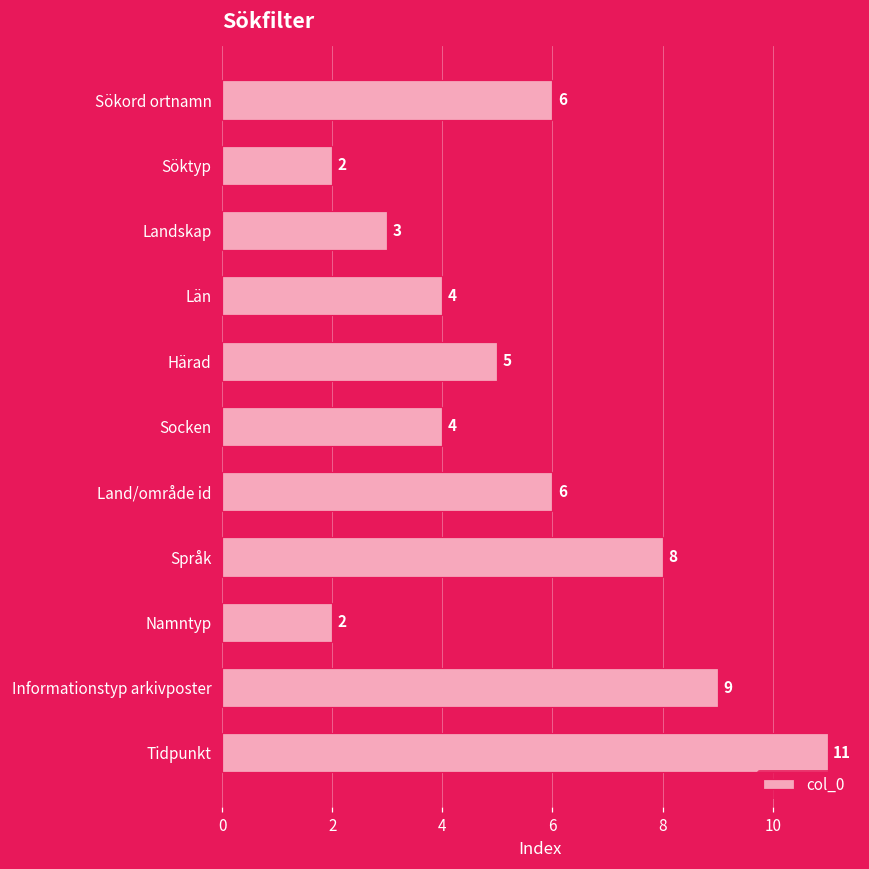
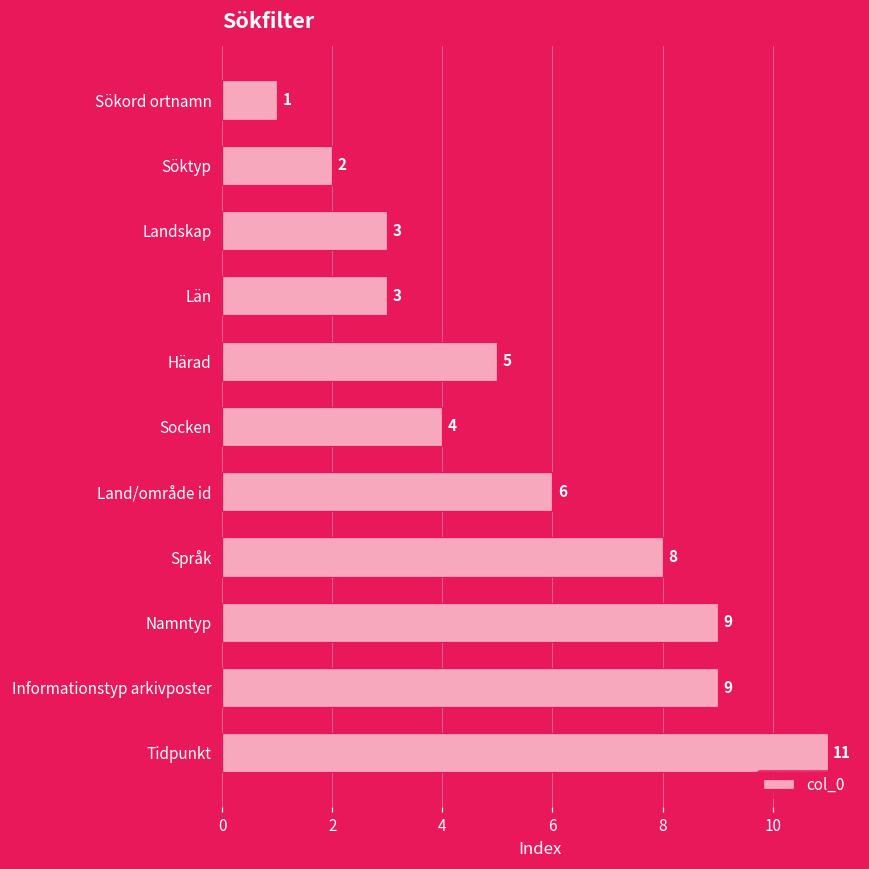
Sökord ortnamn: 6 -> 1
Län: 4 -> 3
Namntyp: 2 -> 9
